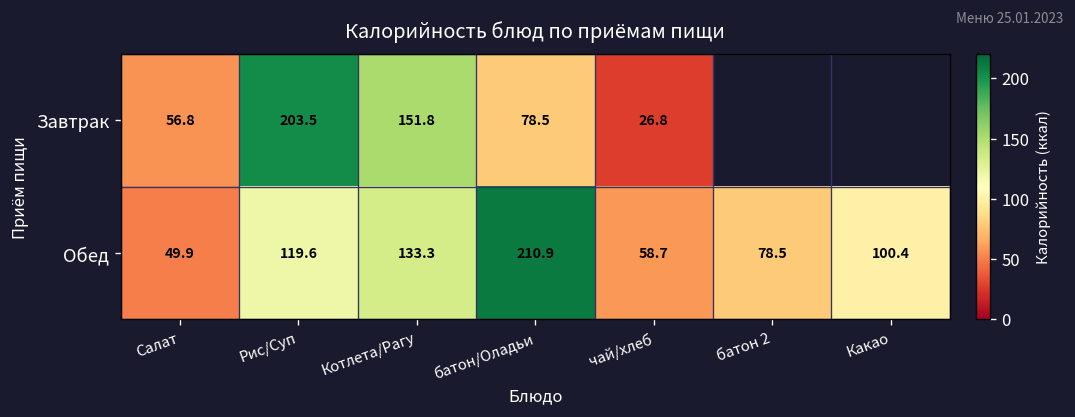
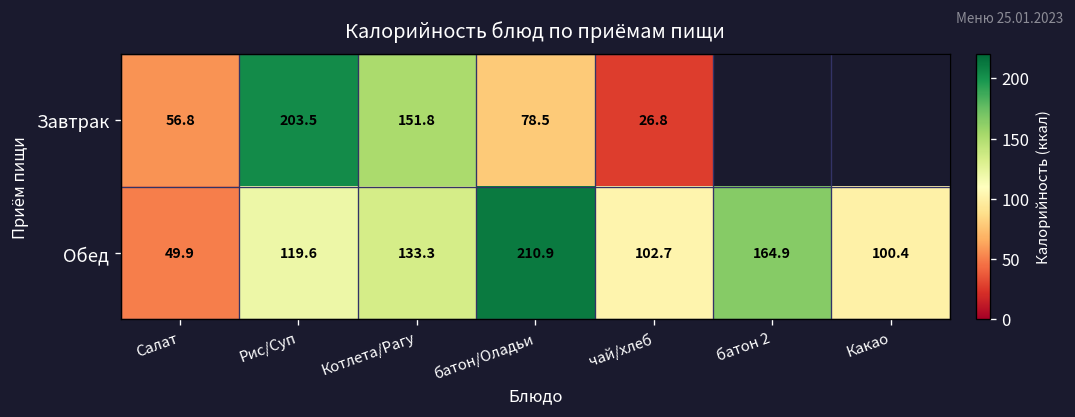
Обед, чай/хлеб: 58.7 -> 102.7
Обед, батон 2: 78.5 -> 164.9
